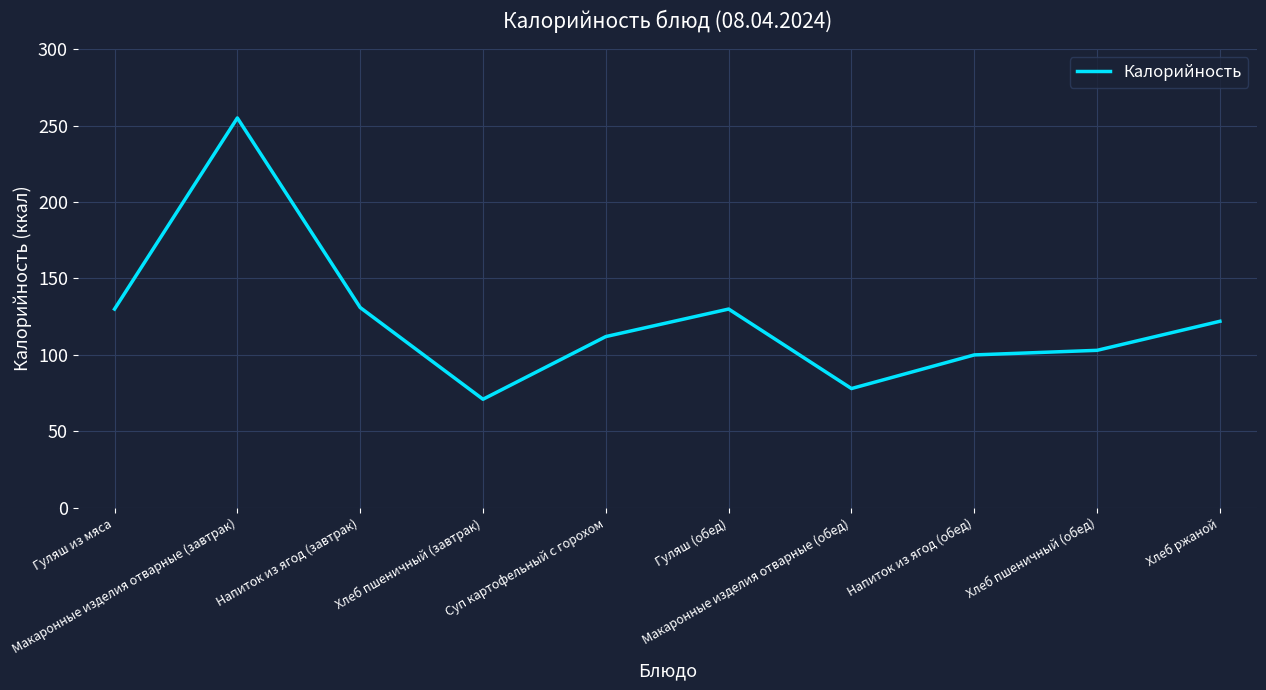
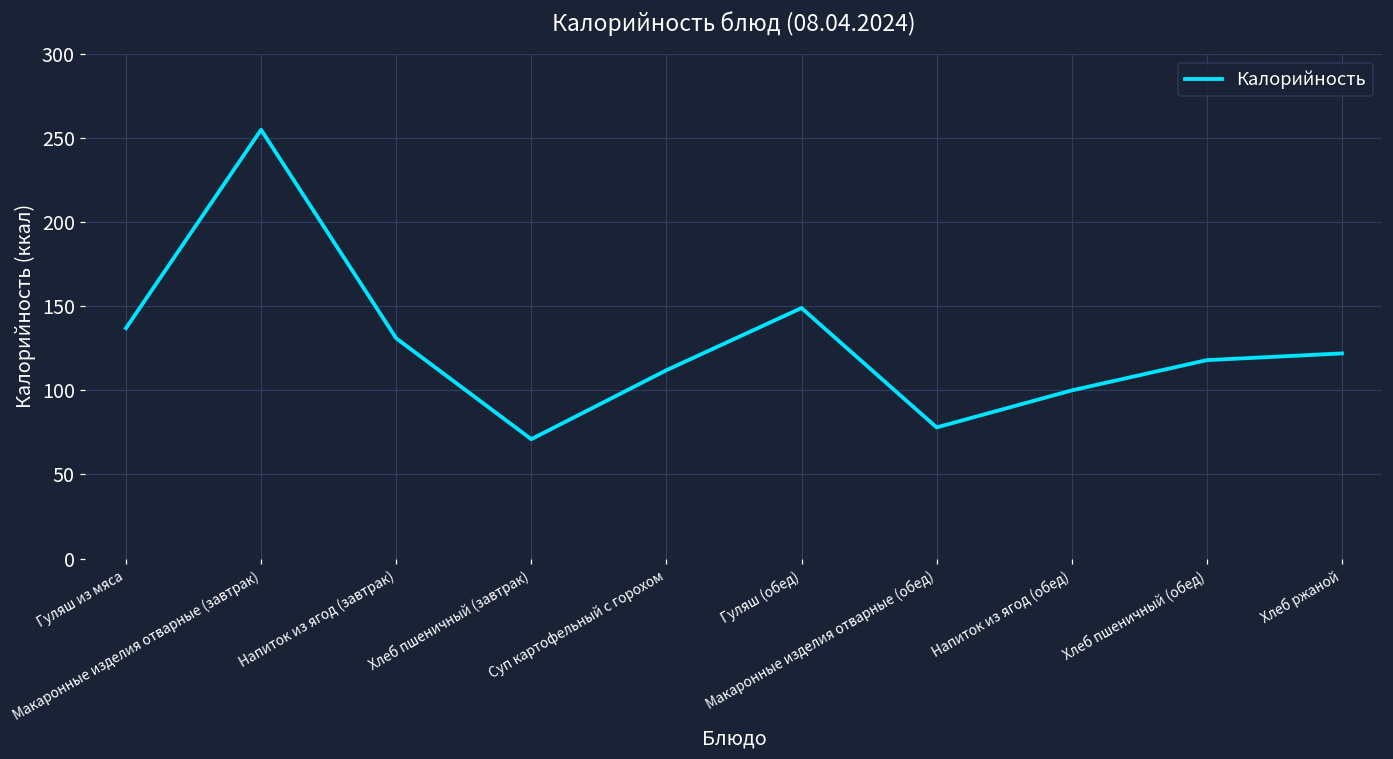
Гуляш из мяса: 130 -> 137
Гуляш (обед): 130 -> 149
Хлеб пшеничный (обед): 103 -> 118
